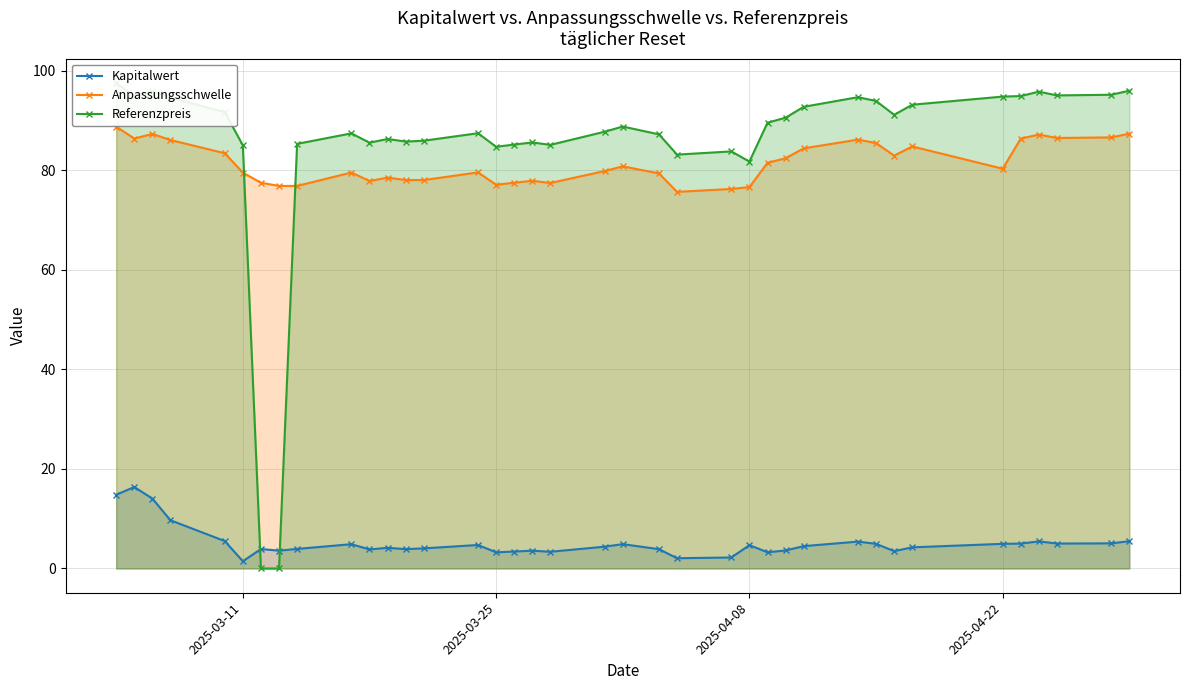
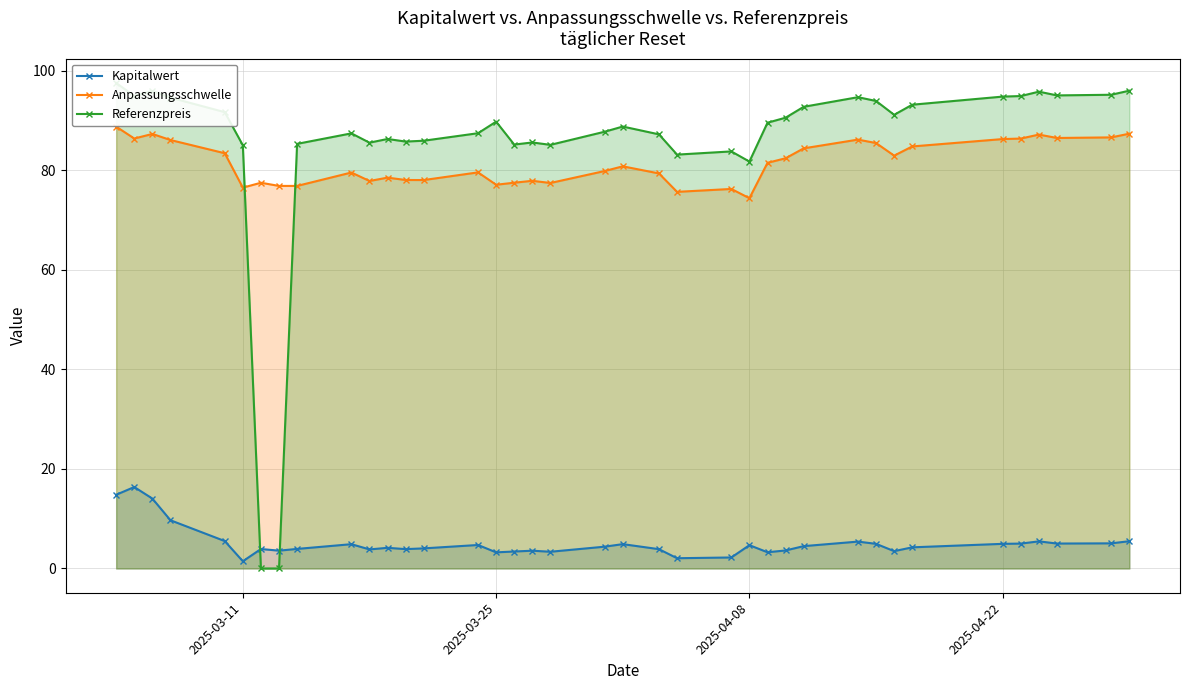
Anpassungsschwelle, 2025-03-11: 80 -> 77
Referenzpreis, 2025-03-25: 85 -> 90
Anpassungsschwelle, 2025-04-08: 77 -> 74
Anpassungsschwelle, 2025-04-22: 80 -> 86
